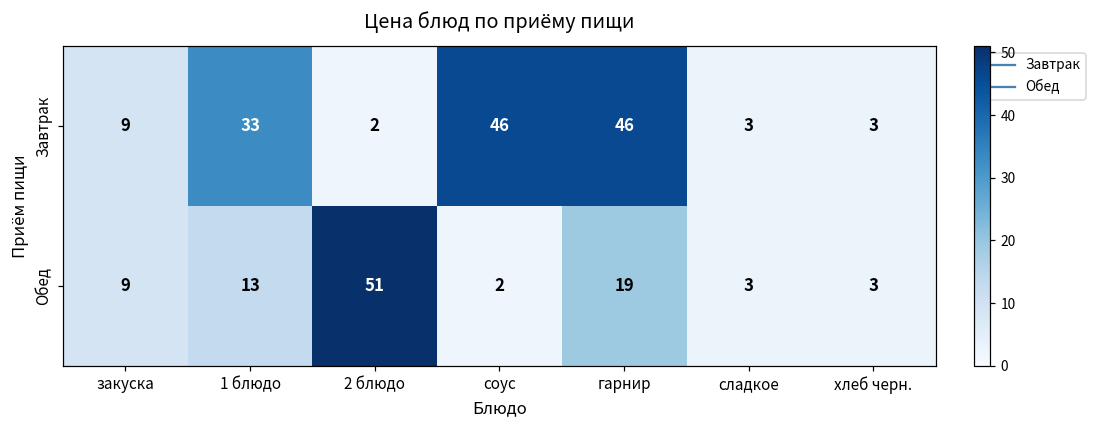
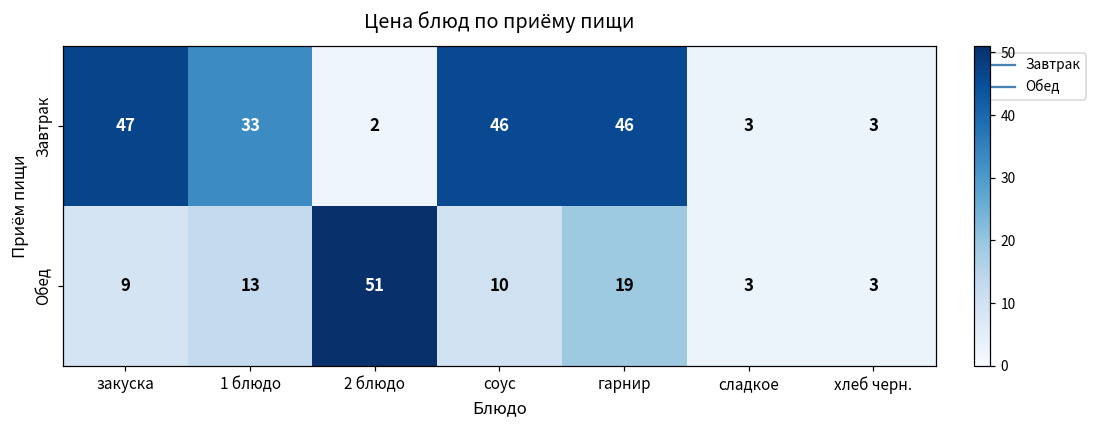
Завтрак, закуска: 9 -> 47
Обед, соус: 2 -> 10
